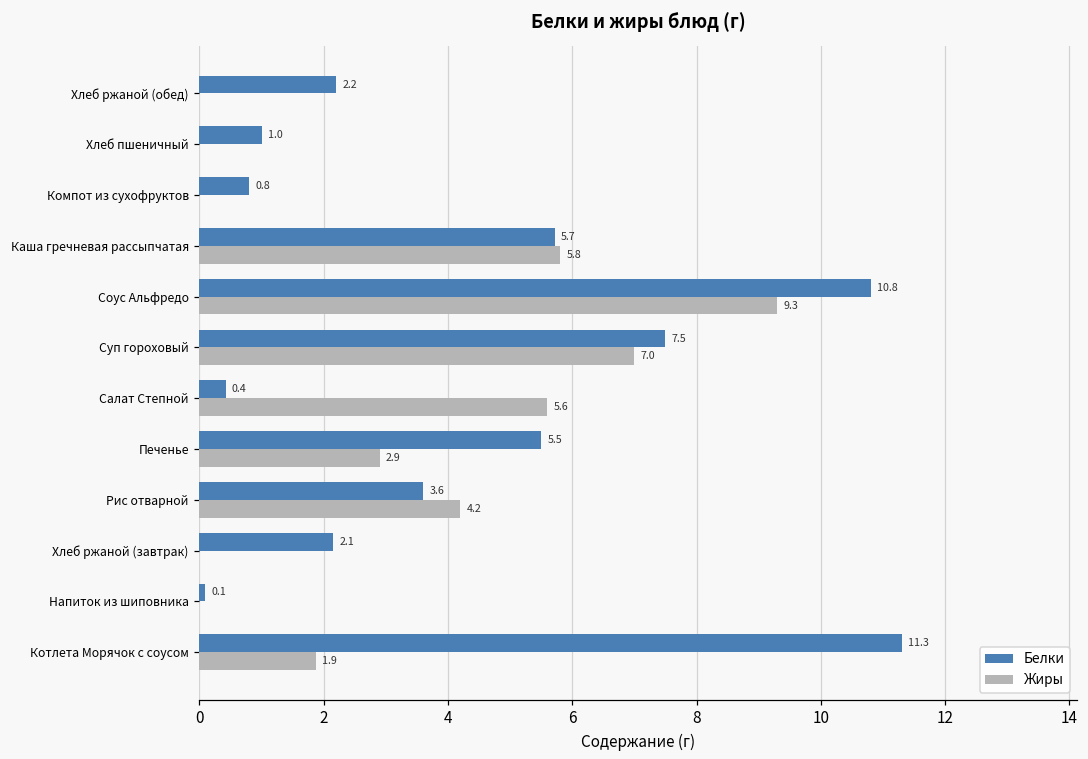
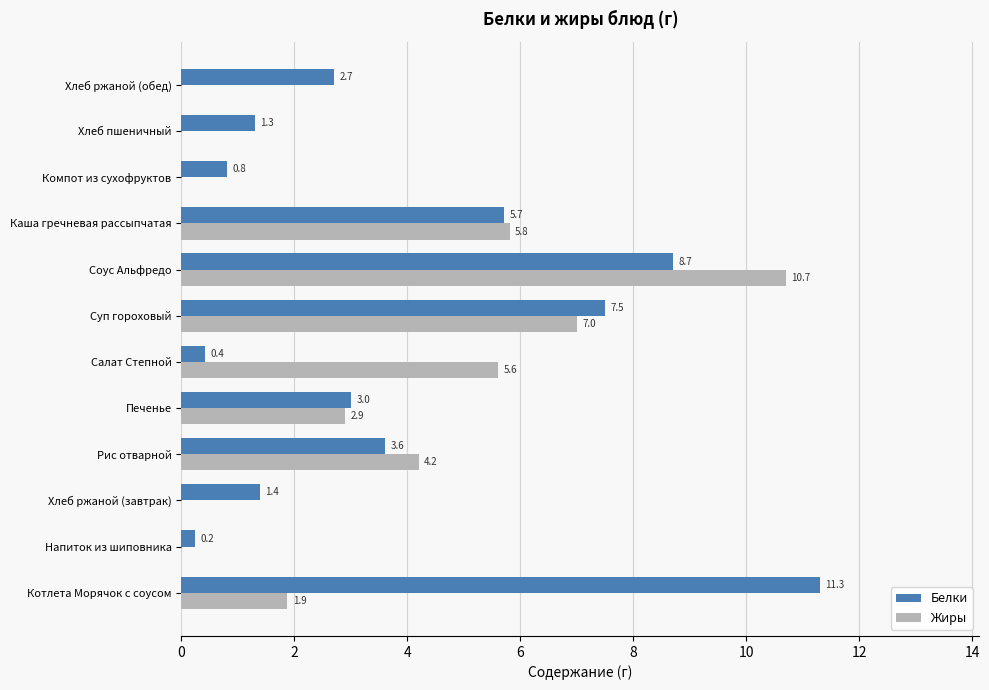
Белки, Хлеб ржаной (обед): 2.2 -> 2.7
Белки, Хлеб пшеничный: 1.0 -> 1.3
Белки, Соус Альфредо: 10.8 -> 8.7
Жиры, Соус Альфредо: 9.3 -> 10.7
Белки, Печенье: 5.5 -> 3.0
Белки, Хлеб ржаной (завтрак): 2.1 -> 1.4
Белки, Напиток из шиповника: 0.1 -> 0.2
